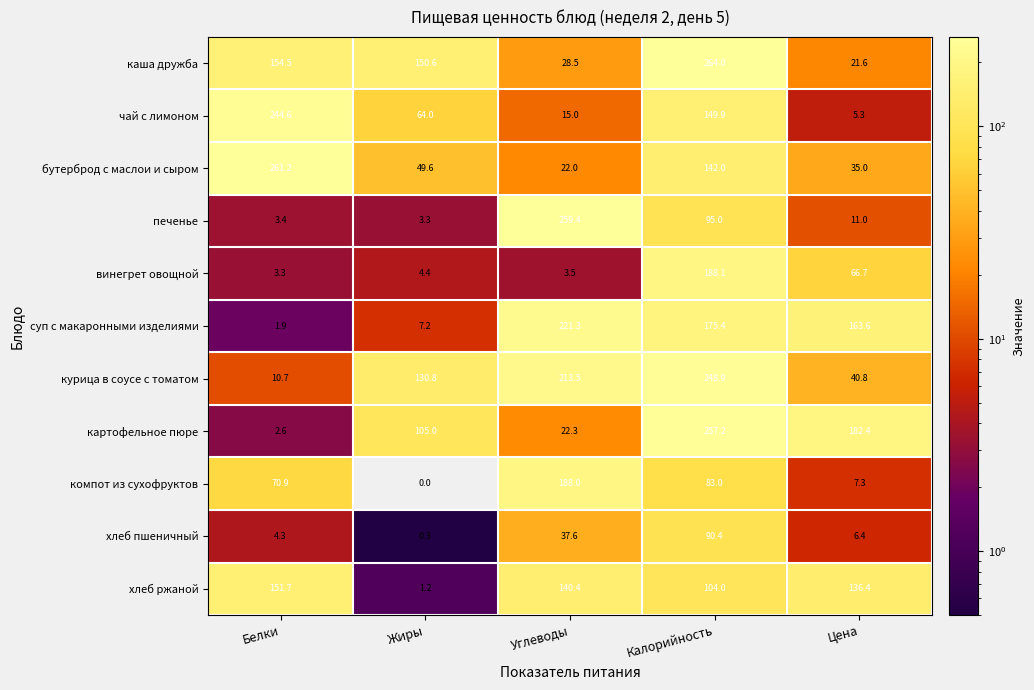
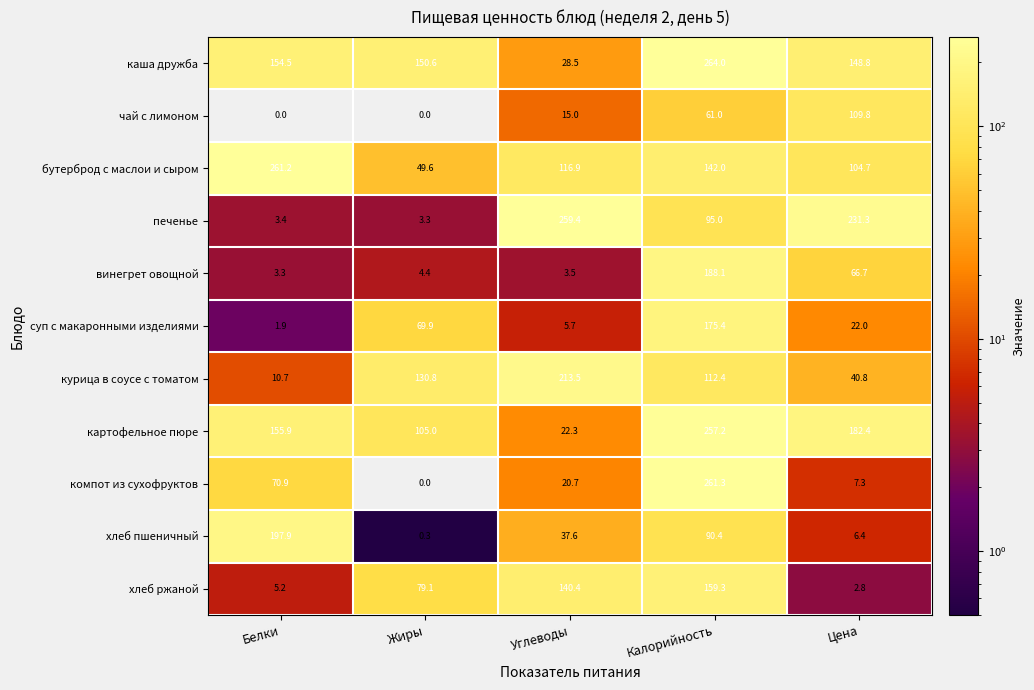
каша дружба, Цена: 21.6 -> 148.8
чай с лимоном, Белки: 244.6 -> 0.0
чай с лимоном, Жиры: 64.0 -> 0.0
чай с лимоном, Калорийность: 149.9 -> 61.0
чай с лимоном, Цена: 5.3 -> 109.8
бутерброд с маслои и сыром, Углеводы: 22.0 -> 116.9
бутерброд с маслои и сыром, Цена: 35.0 -> 104.7
печенье, Цена: 11.0 -> 231.3
суп с макаронными изделиями, Жиры: 7.2 -> 69.9
суп с макаронными изделиями, Углеводы: 221.3 -> 5.7
суп с макаронными изделиями, Цена: 163.6 -> 22.0
курица в соусе с томатом, Калорийность: 248.9 -> 112.4
картофельное пюре, Белки: 2.6 -> 155.9
компот из сухофруктов, Углеводы: 188.0 -> 20.7
компот из сухофруктов, Калорийность: 83.0 -> 261.3
хлеб пшеничный, Белки: 4.3 -> 197.9
хлеб ржаной, Белки: 151.7 -> 5.2
хлеб ржаной, Жиры: 1.2 -> 79.1
хлеб ржаной, Калорийность: 104.0 -> 159.3
хлеб ржаной, Цена: 136.4 -> 2.8
